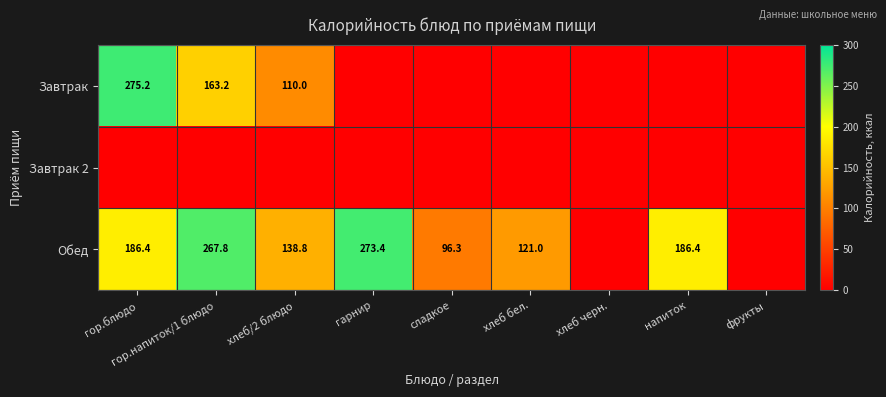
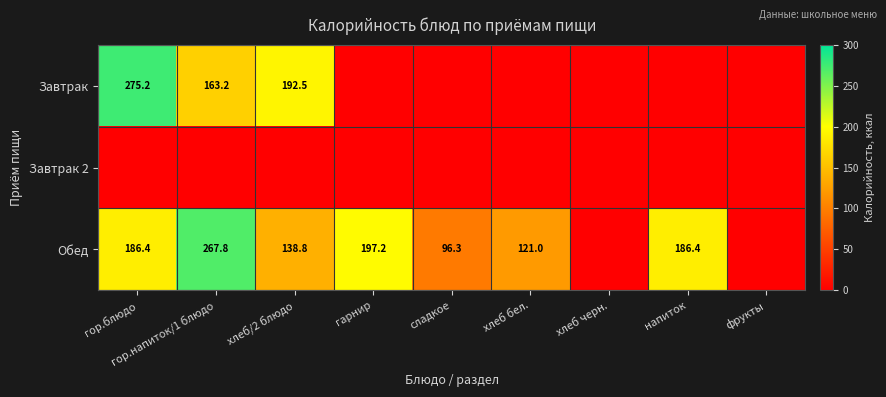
Завтрак, хлеб/2 блюдо: 110.0 -> 192.5
Обед, гарнир: 273.4 -> 197.2
